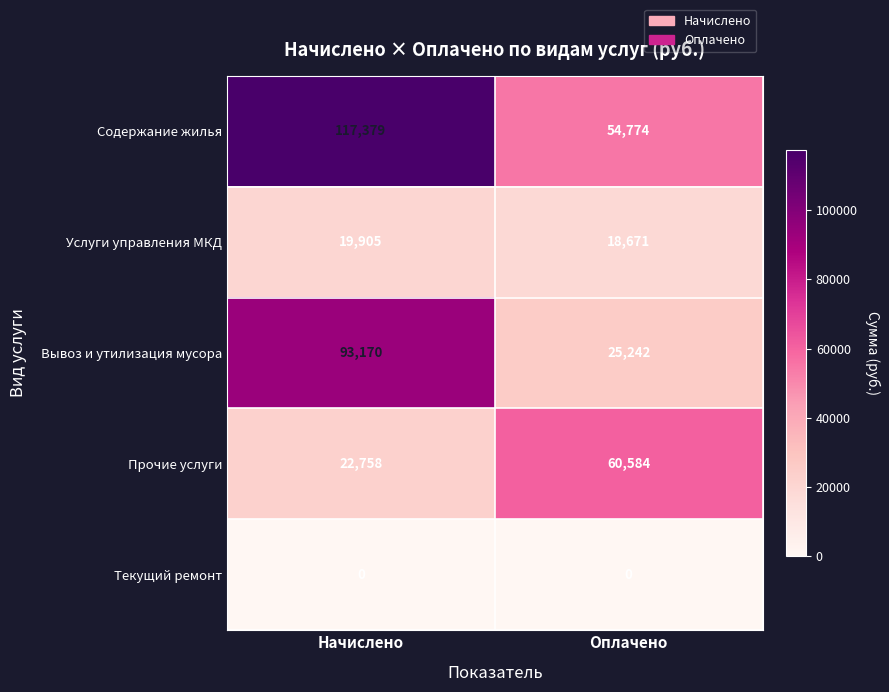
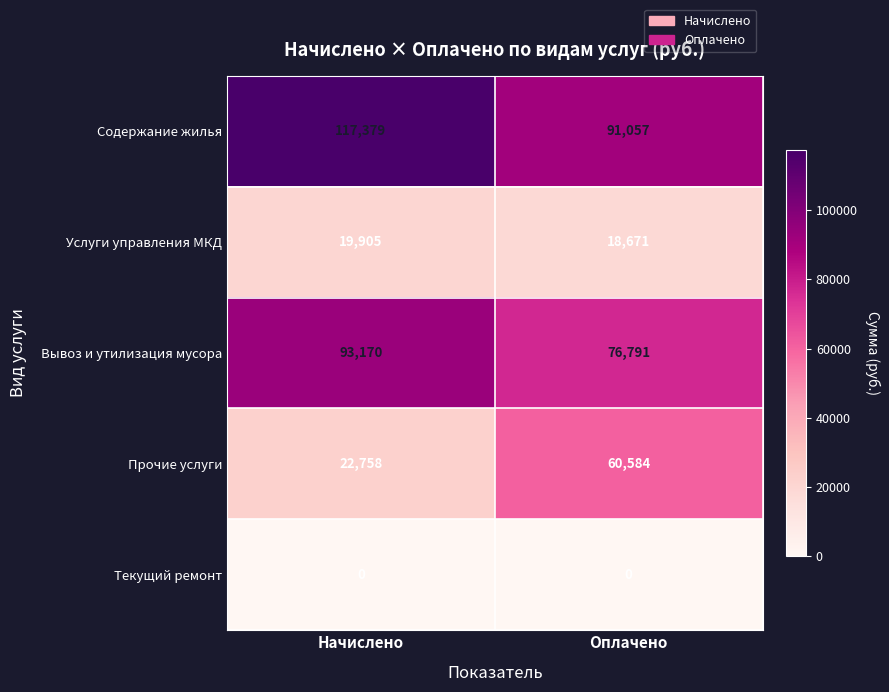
Содержание жилья, Оплачено: 54,774 -> 91,057
Вывоз и утилизация мусора, Оплачено: 25,242 -> 76,791
